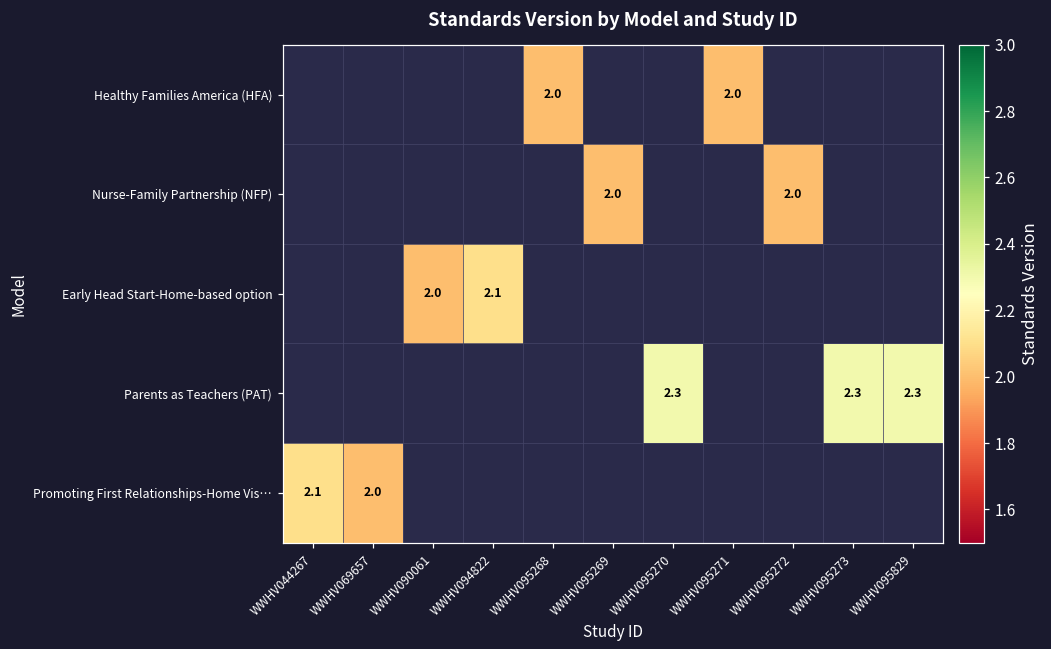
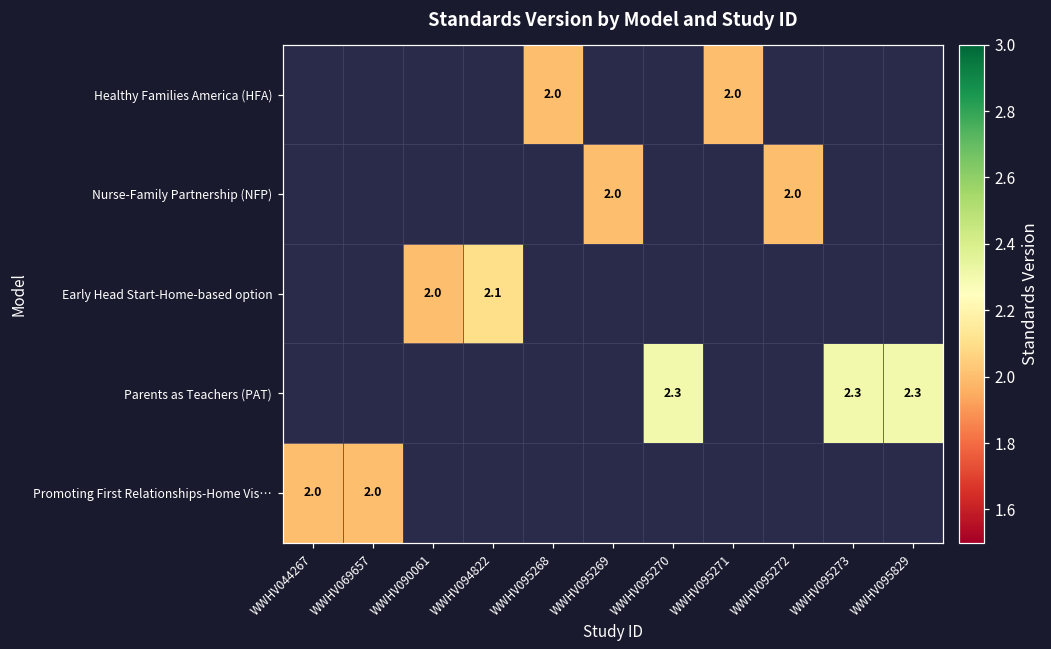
Promoting First Relationships-Home Vis…, WWHV044267: 2.1 -> 2.0
